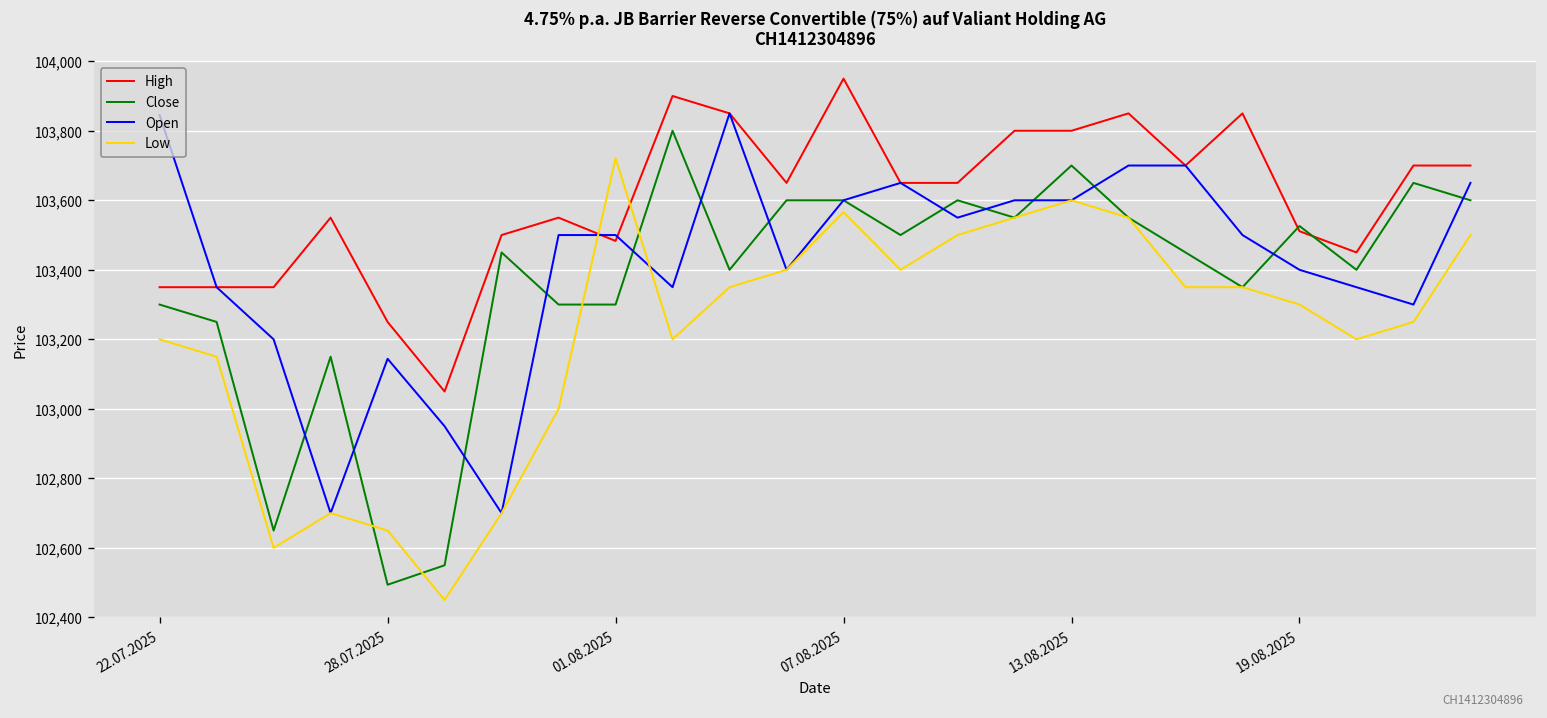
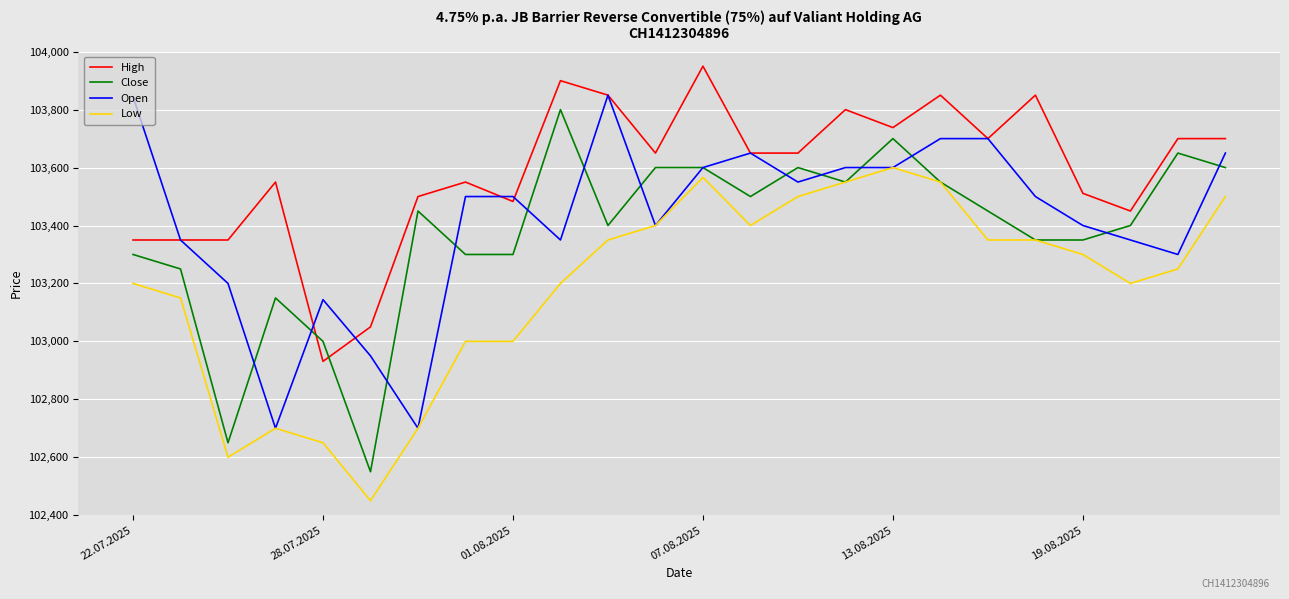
High, 28.07.2025: 103,250 -> 102,930
Close, 28.07.2025: 102,490 -> 103,000
Low, 01.08.2025: 103,720 -> 103,000
High, 13.08.2025: 103,800 -> 103,740
Close, 19.08.2025: 103,530 -> 103,350
